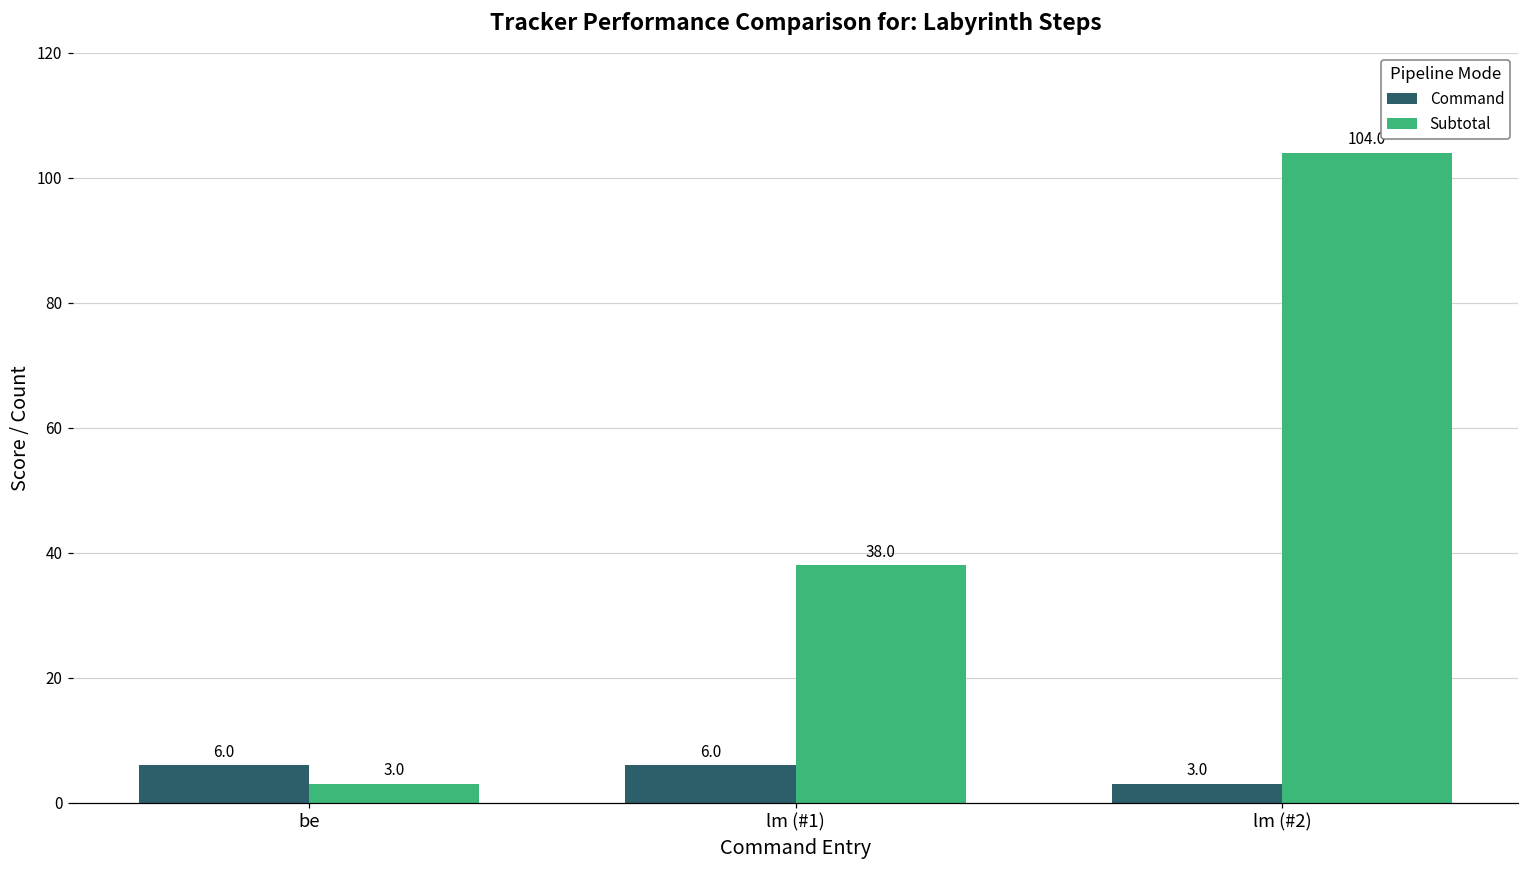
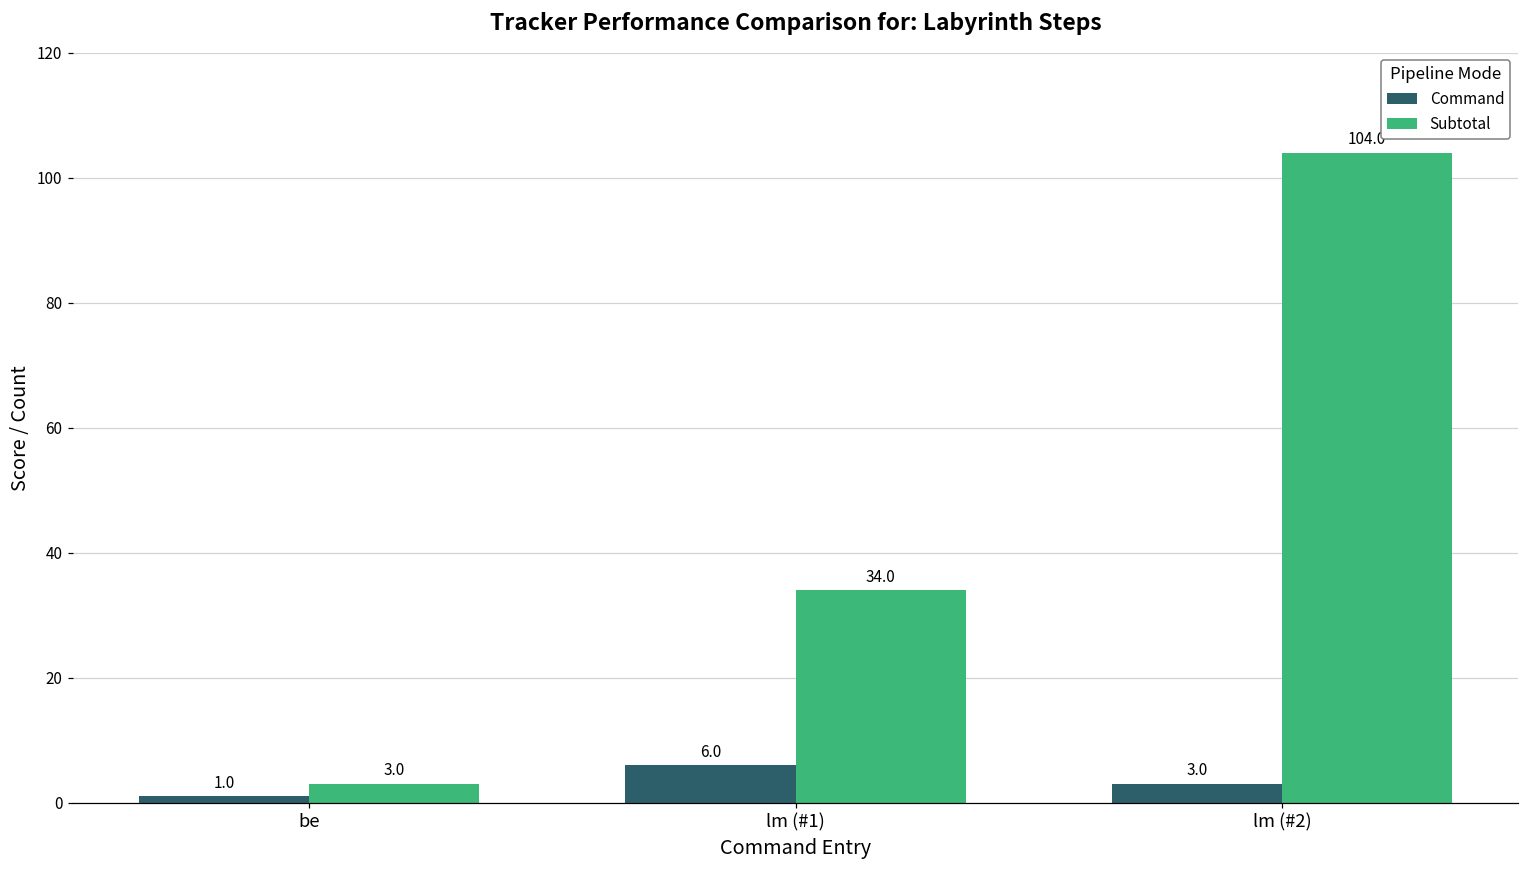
Command, be: 6.0 -> 1.0
Subtotal, lm (#1): 38.0 -> 34.0
